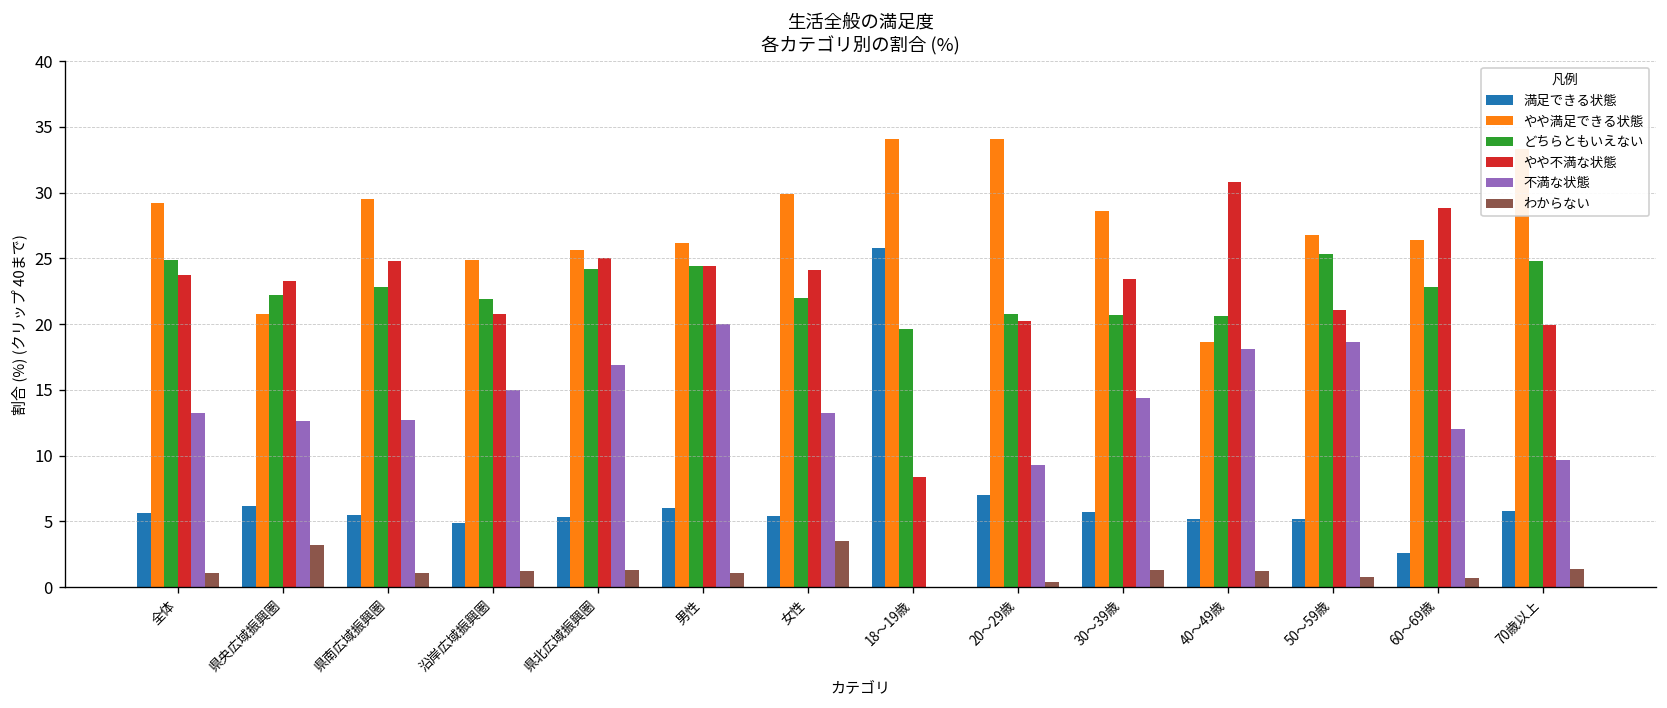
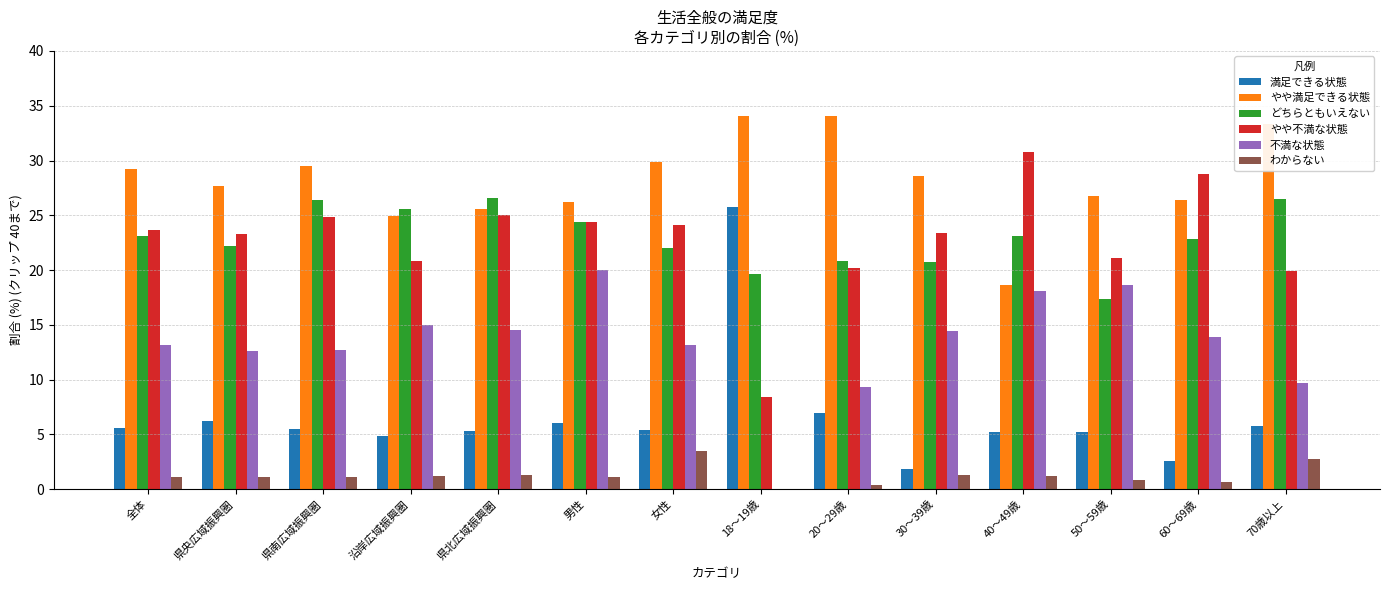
どちらともいえない, 全体: 24.9 -> 23.1
やや満足できる状態, 県央広域振興圏: 20.8 -> 27.7
わからない, 県央広域振興圏: 3.2 -> 1.1
どちらともいえない, 県南広域振興圏: 22.8 -> 26.4
どちらともいえない, 沿岸広域振興圏: 21.9 -> 25.6
どちらともいえない, 県北広域振興圏: 24.2 -> 26.6
不満な状態, 県北広域振興圏: 16.9 -> 14.5
満足できる状態, 30～39歳: 5.7 -> 1.8
どちらともいえない, 40～49歳: 20.6 -> 23.1
どちらともいえない, 50～59歳: 25.3 -> 17.4
不満な状態, 60～69歳: 12.0 -> 13.9
どちらともいえない, 70歳以上: 24.8 -> 26.5
わからない, 70歳以上: 1.4 -> 2.8
